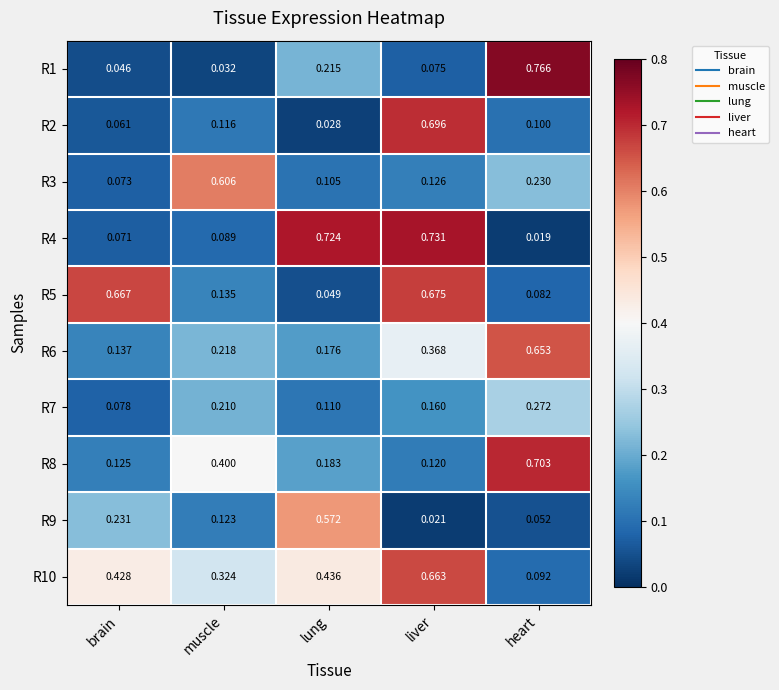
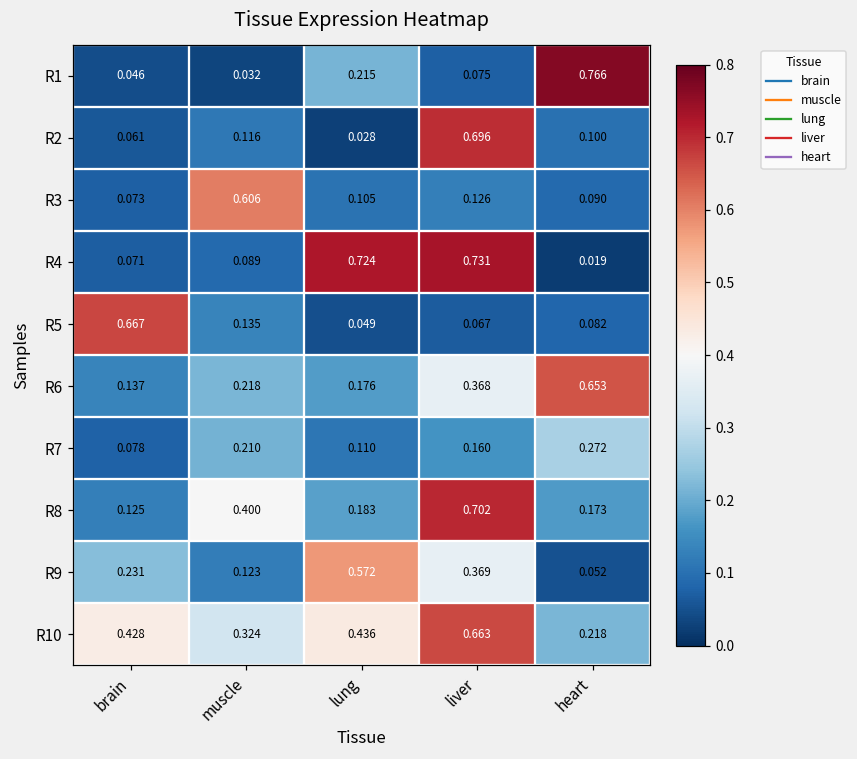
R3, heart: 0.230 -> 0.090
R5, liver: 0.675 -> 0.067
R8, liver: 0.120 -> 0.702
R8, heart: 0.703 -> 0.173
R9, liver: 0.021 -> 0.369
R10, heart: 0.092 -> 0.218
